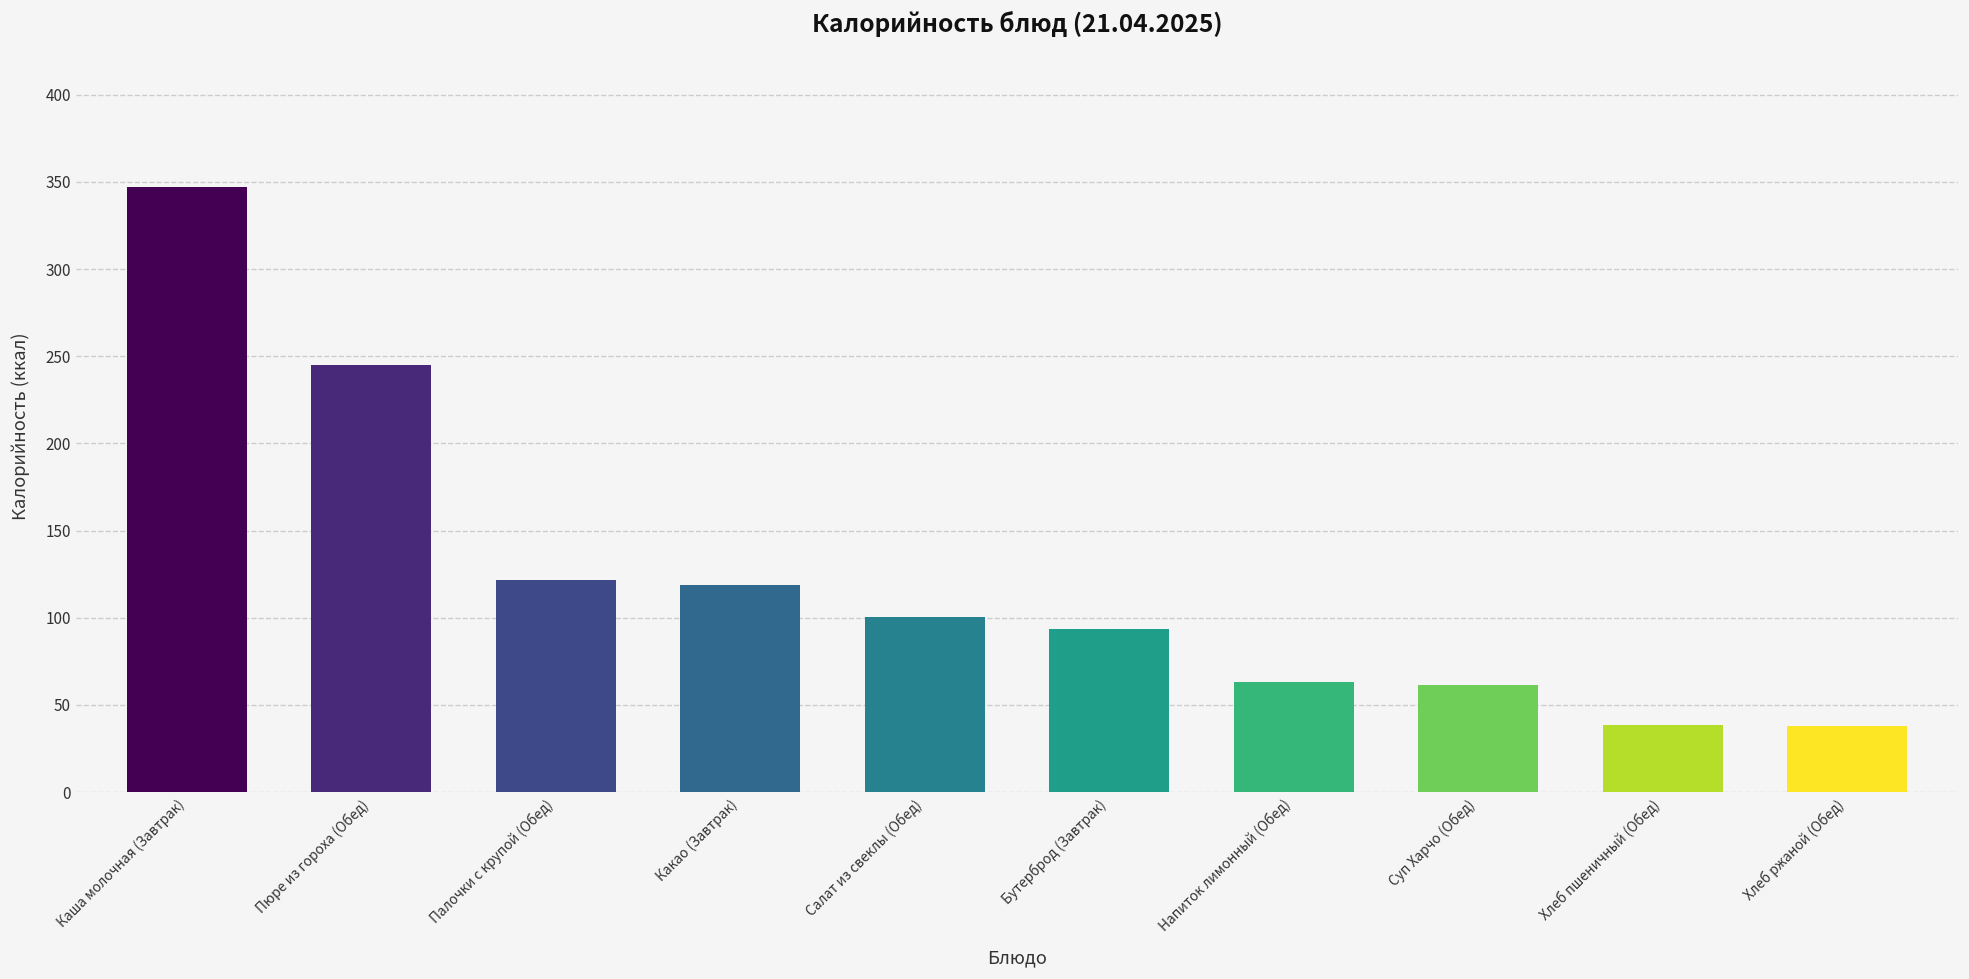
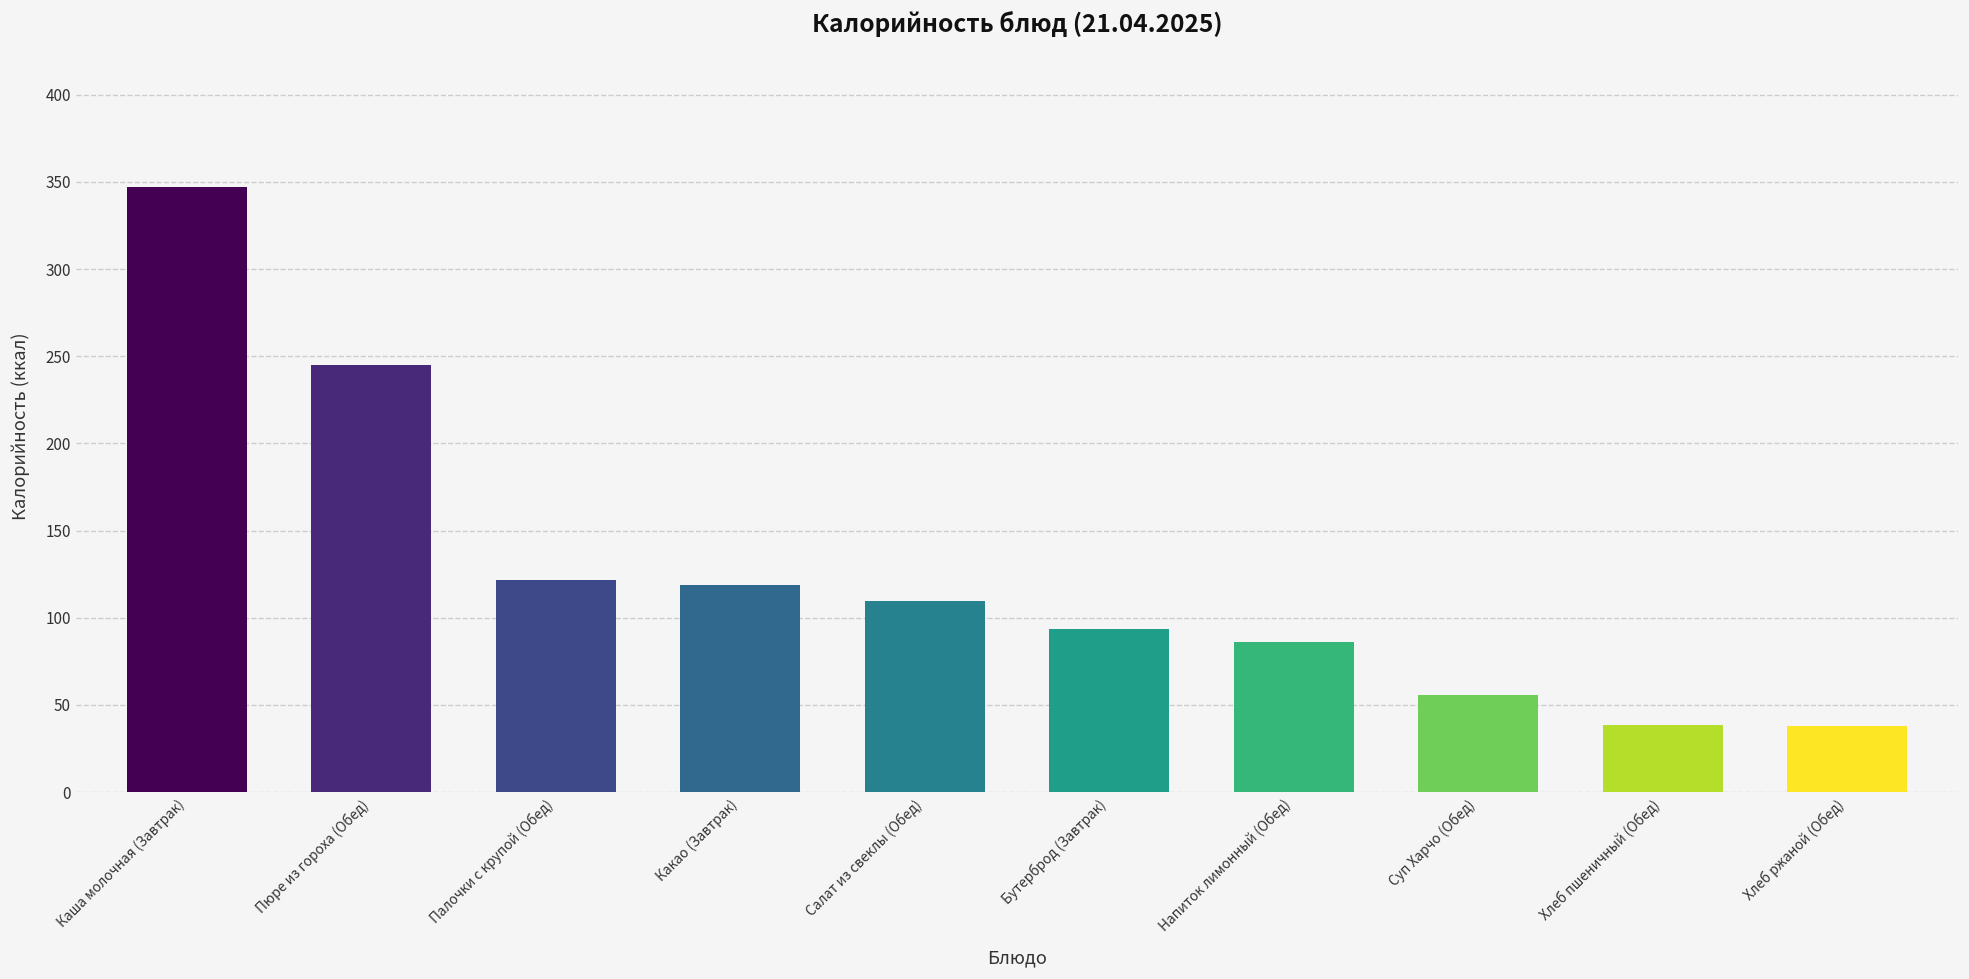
Салат из свеклы (Обед): 101 -> 109
Напиток лимонный (Обед): 63 -> 86
Суп Харчо (Обед): 62 -> 56
